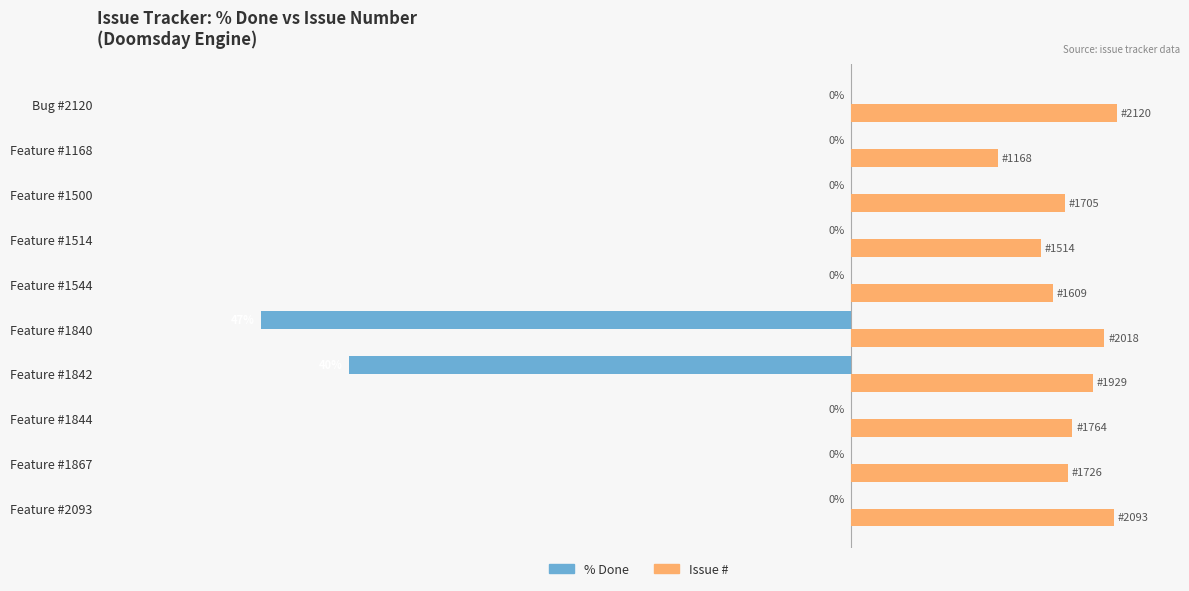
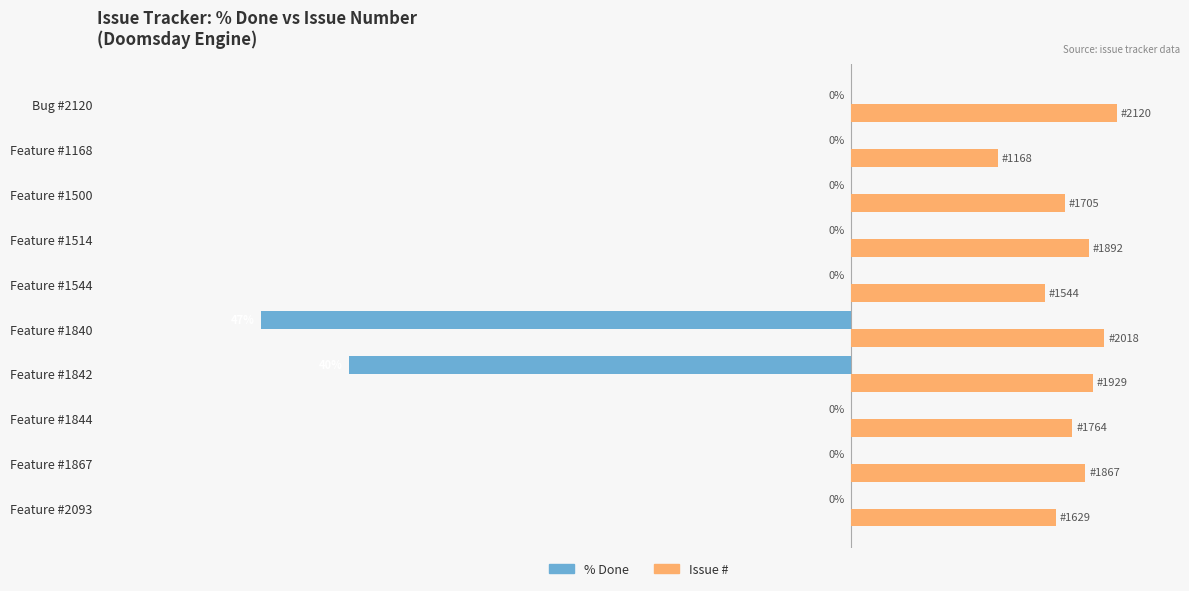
Issue #, Feature #1514: 1514 -> 1892
Issue #, Feature #1544: 1609 -> 1544
Issue #, Feature #1867: 1726 -> 1867
Issue #, Feature #2093: 2093 -> 1629
